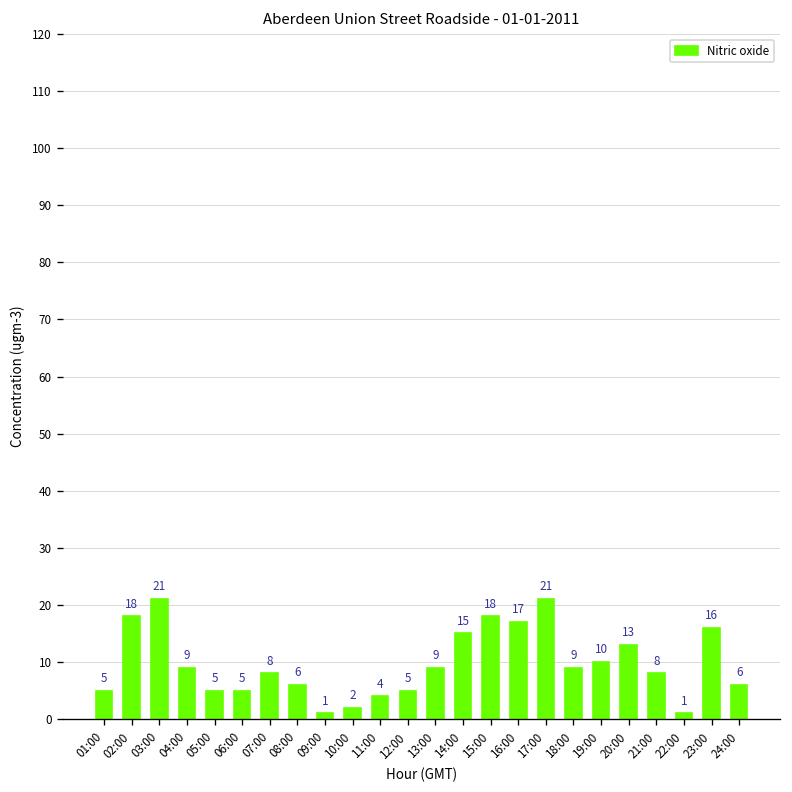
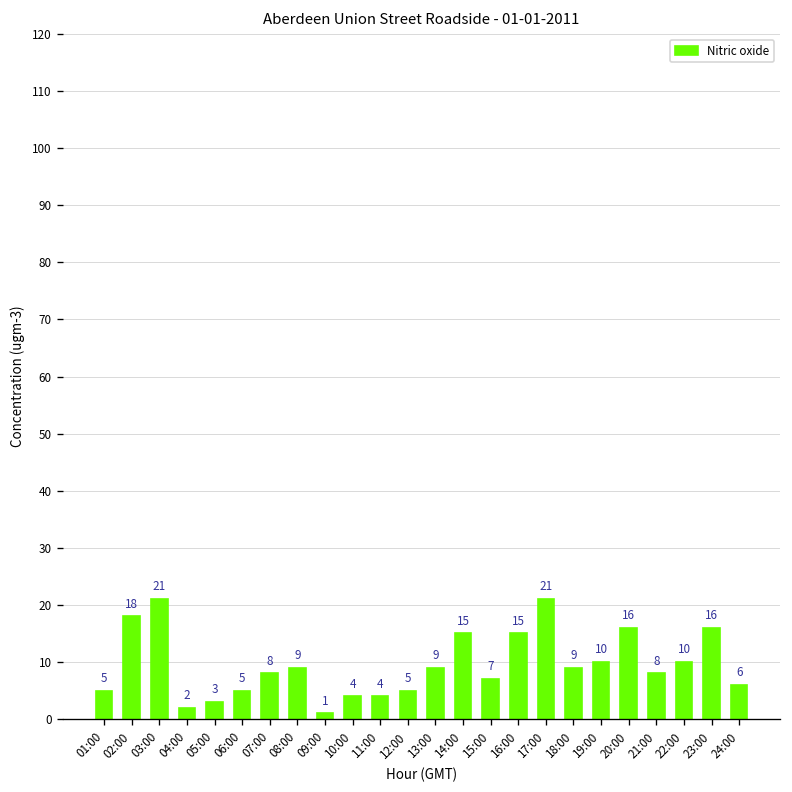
04:00: 9 -> 2
05:00: 5 -> 3
08:00: 6 -> 9
10:00: 2 -> 4
15:00: 18 -> 7
16:00: 17 -> 15
20:00: 13 -> 16
22:00: 1 -> 10
